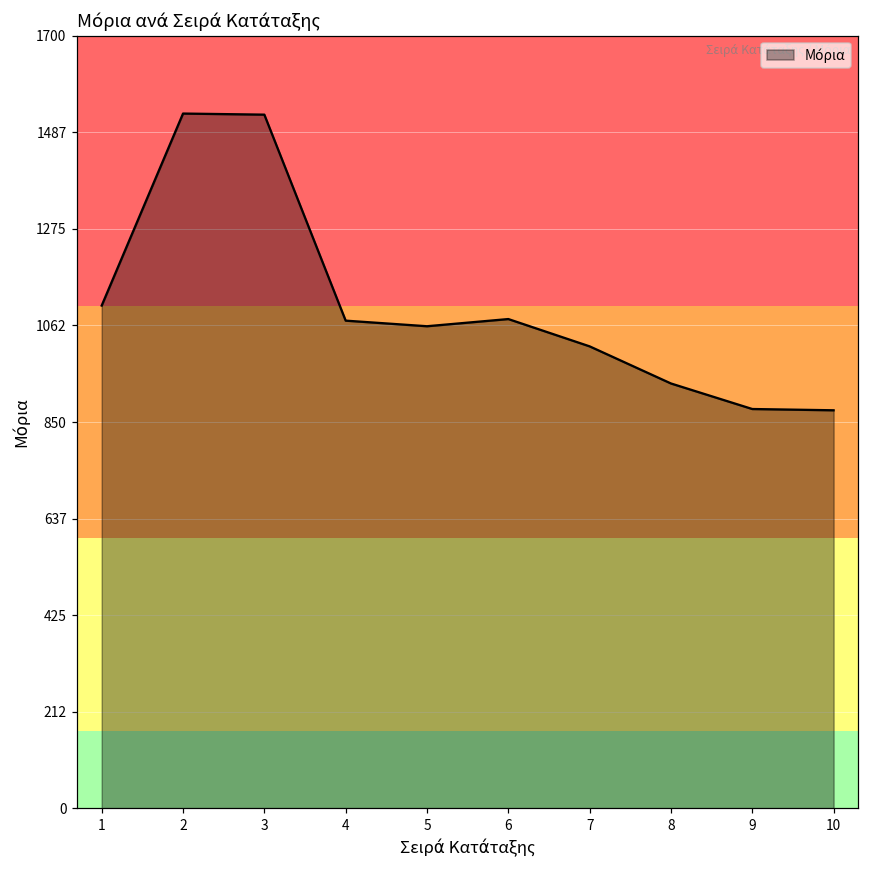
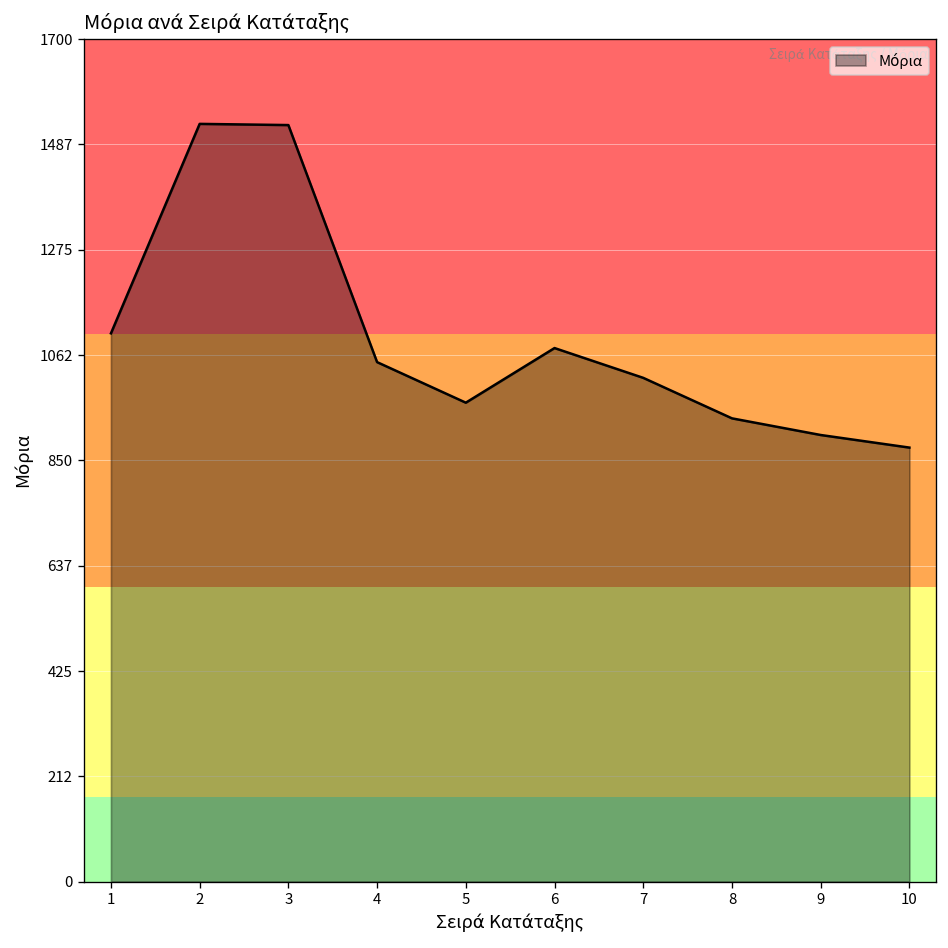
4: 1070 -> 1050
5: 1060 -> 970
9: 880 -> 900
